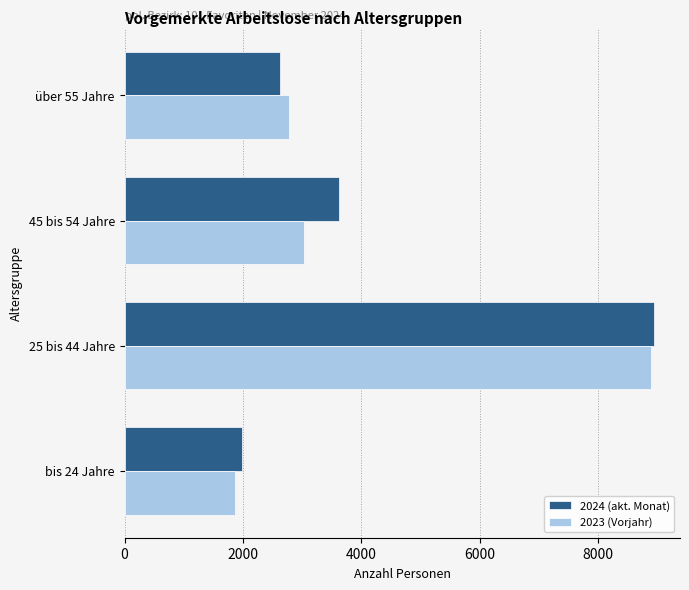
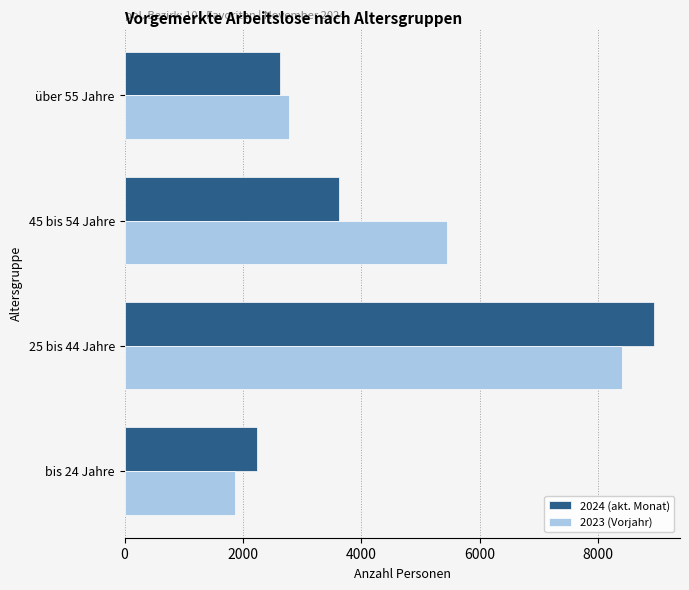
2023 (Vorjahr), 45 bis 54 Jahre: 3000 -> 5500
2023 (Vorjahr), 25 bis 44 Jahre: 8900 -> 8400
2024 (akt. Monat), bis 24 Jahre: 2000 -> 2200
